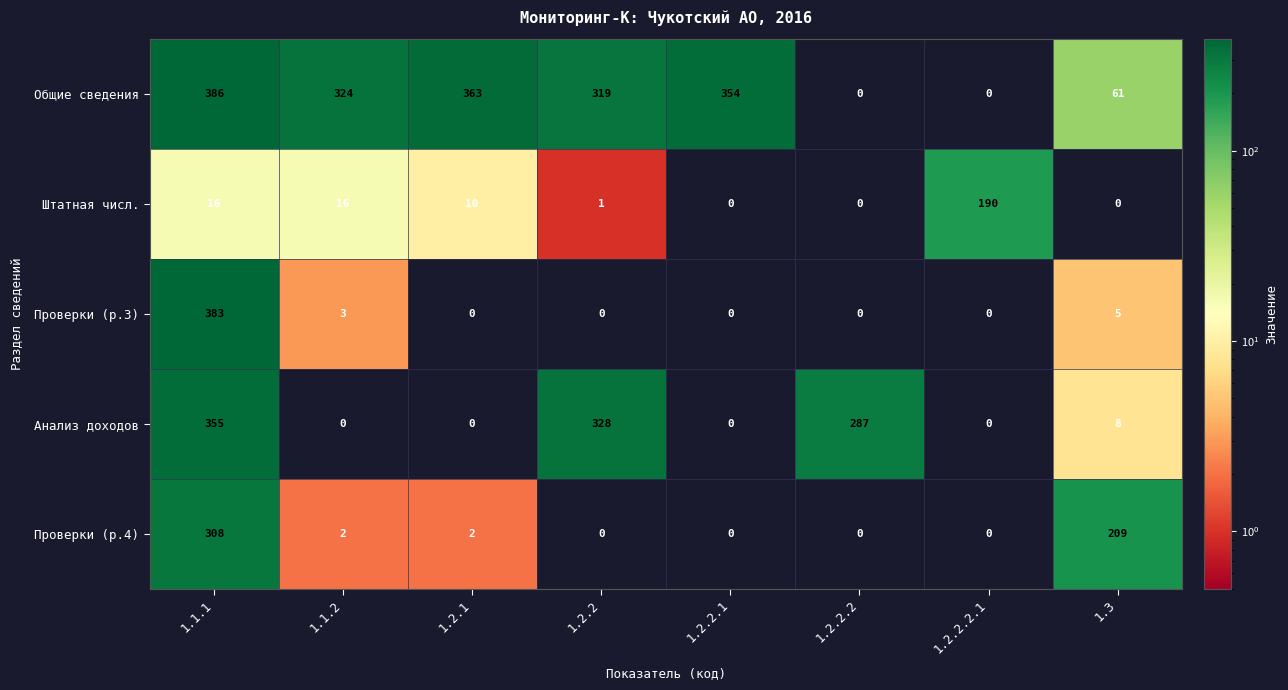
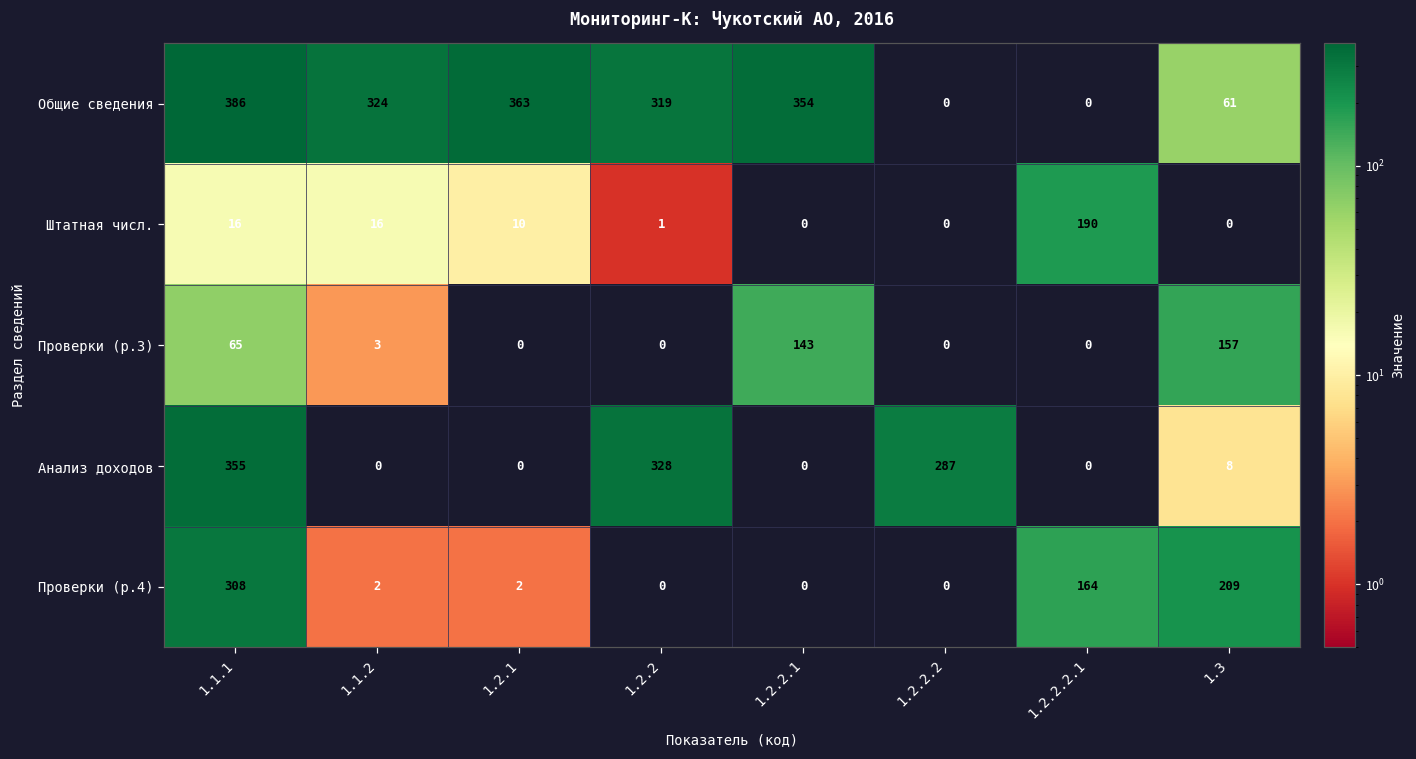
Проверки (р.3), 1.1.1: 383 -> 65
Проверки (р.3), 1.2.2.1: 0 -> 143
Проверки (р.3), 1.3: 5 -> 157
Проверки (р.4), 1.2.2.2.1: 0 -> 164
